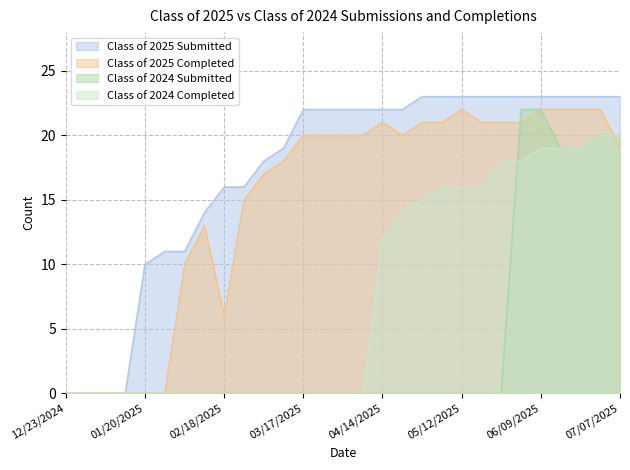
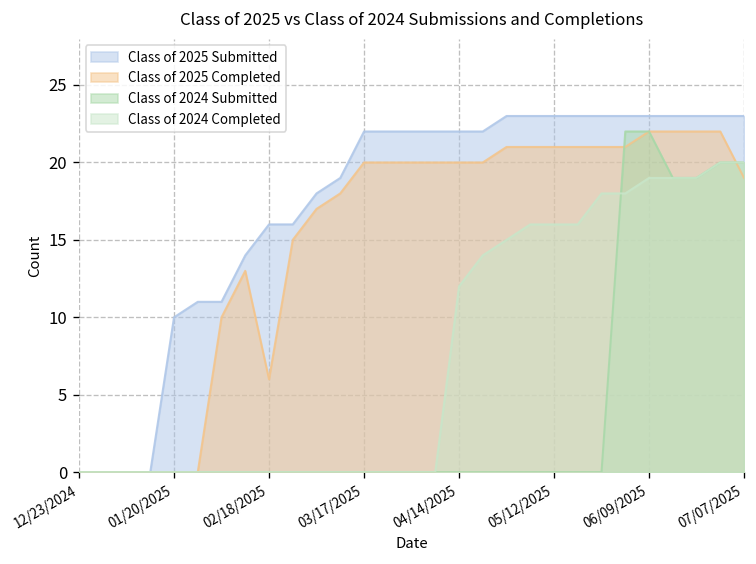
Class of 2025 Completed, 04/14/2025: 21 -> 20
Class of 2025 Completed, 05/12/2025: 22 -> 21
